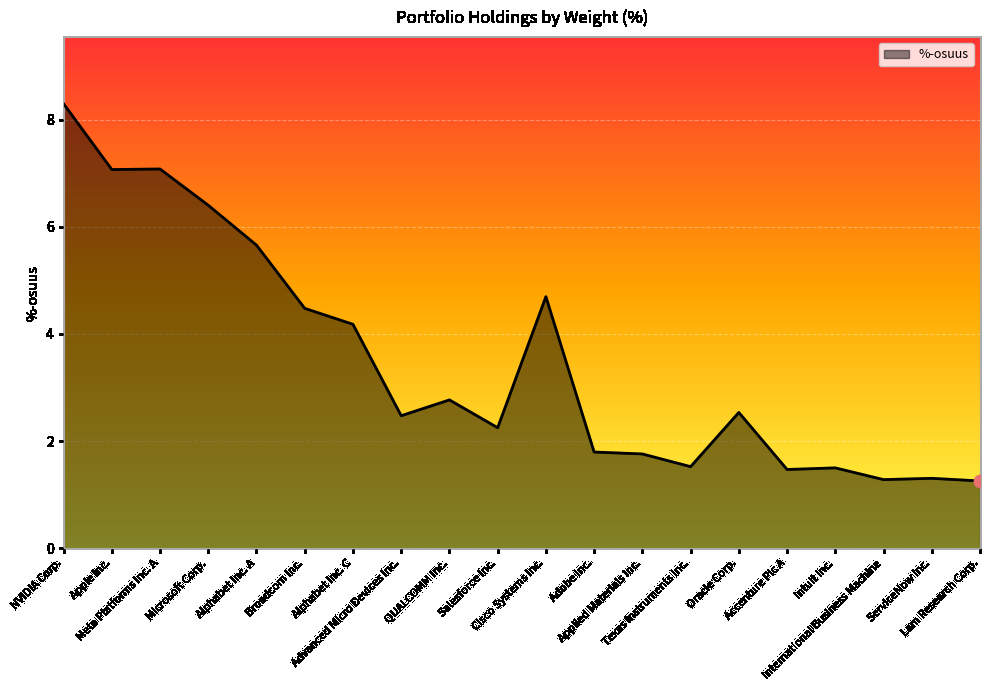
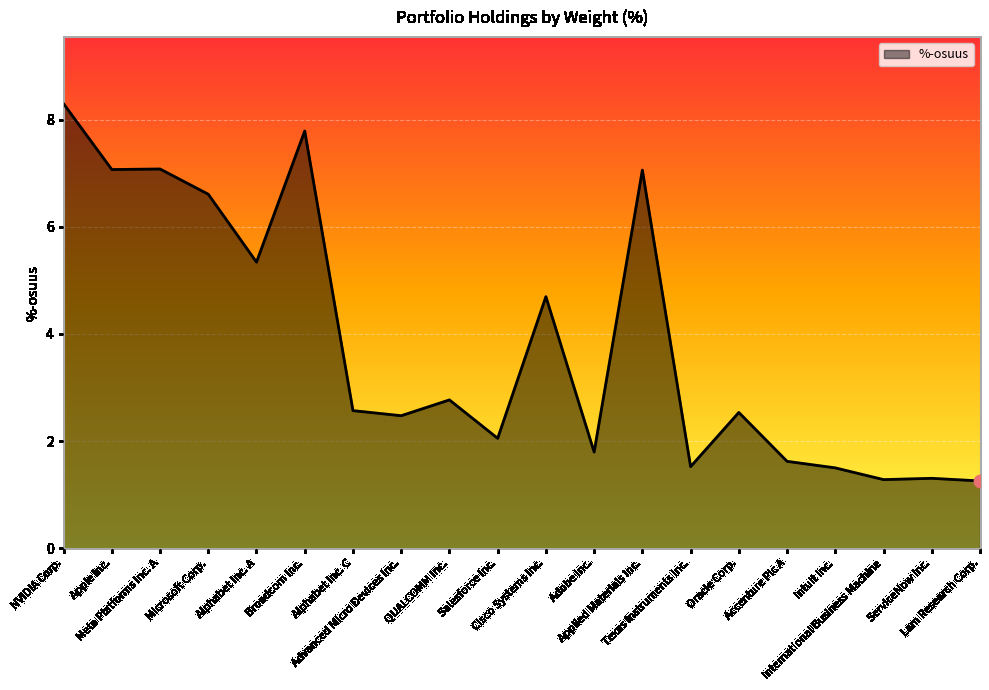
%-osuus, Microsoft Corp.: 6.4 -> 6.6
%-osuus, Alphabet Inc. A: 5.7 -> 5.3
%-osuus, Broadcom Inc.: 4.5 -> 7.8
%-osuus, Alphabet Inc. C: 4.2 -> 2.6
%-osuus, Salesforce Inc.: 2.3 -> 2.1
%-osuus, Applied Materials Inc.: 1.8 -> 7.1
%-osuus, Accenture Plc A: 1.5 -> 1.6
